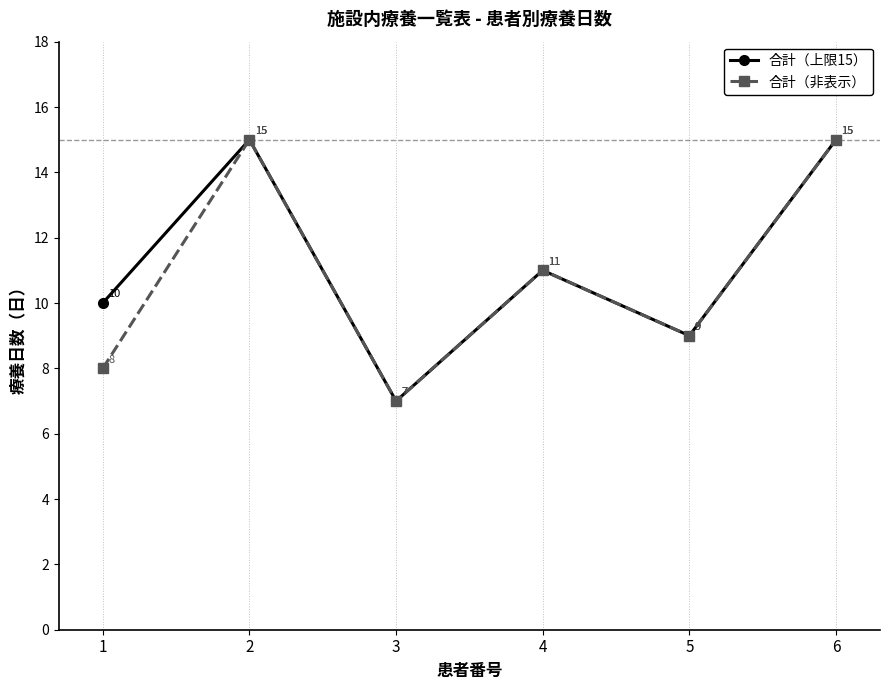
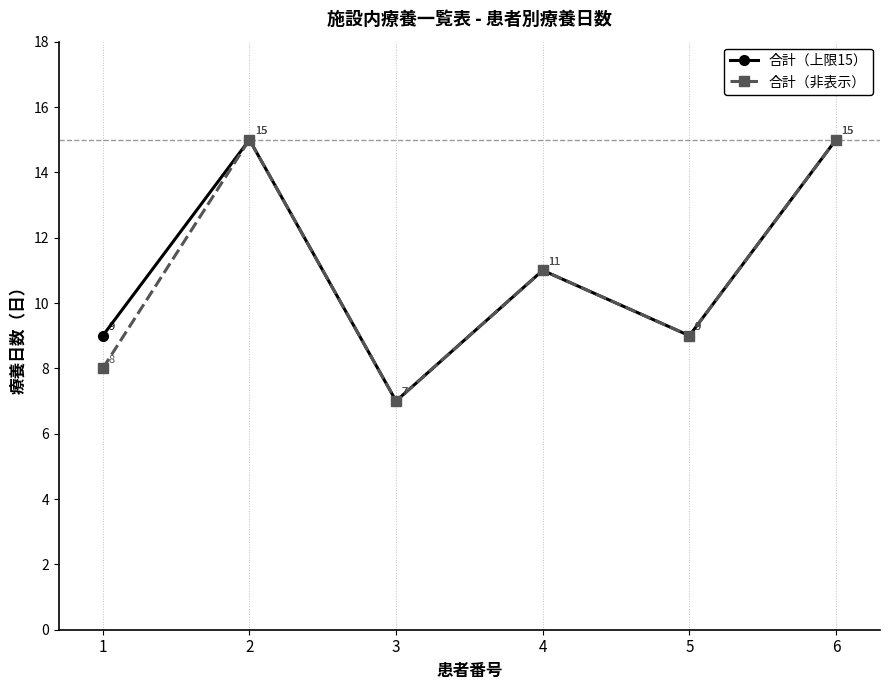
合計（上限15）, 1: 10 -> 9
